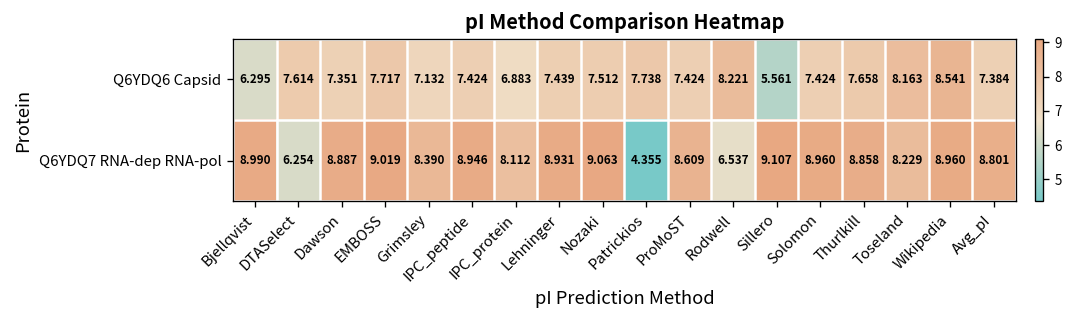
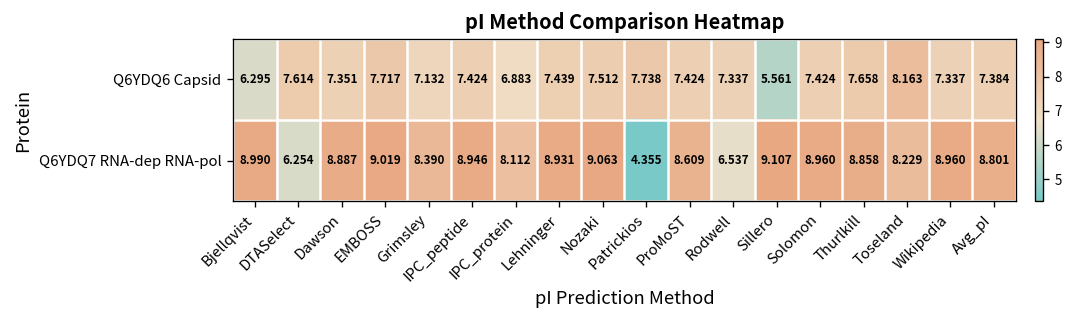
Q6YDQ6 Capsid, Rodwell: 8.221 -> 7.337
Q6YDQ6 Capsid, Wikipedia: 8.541 -> 7.337
